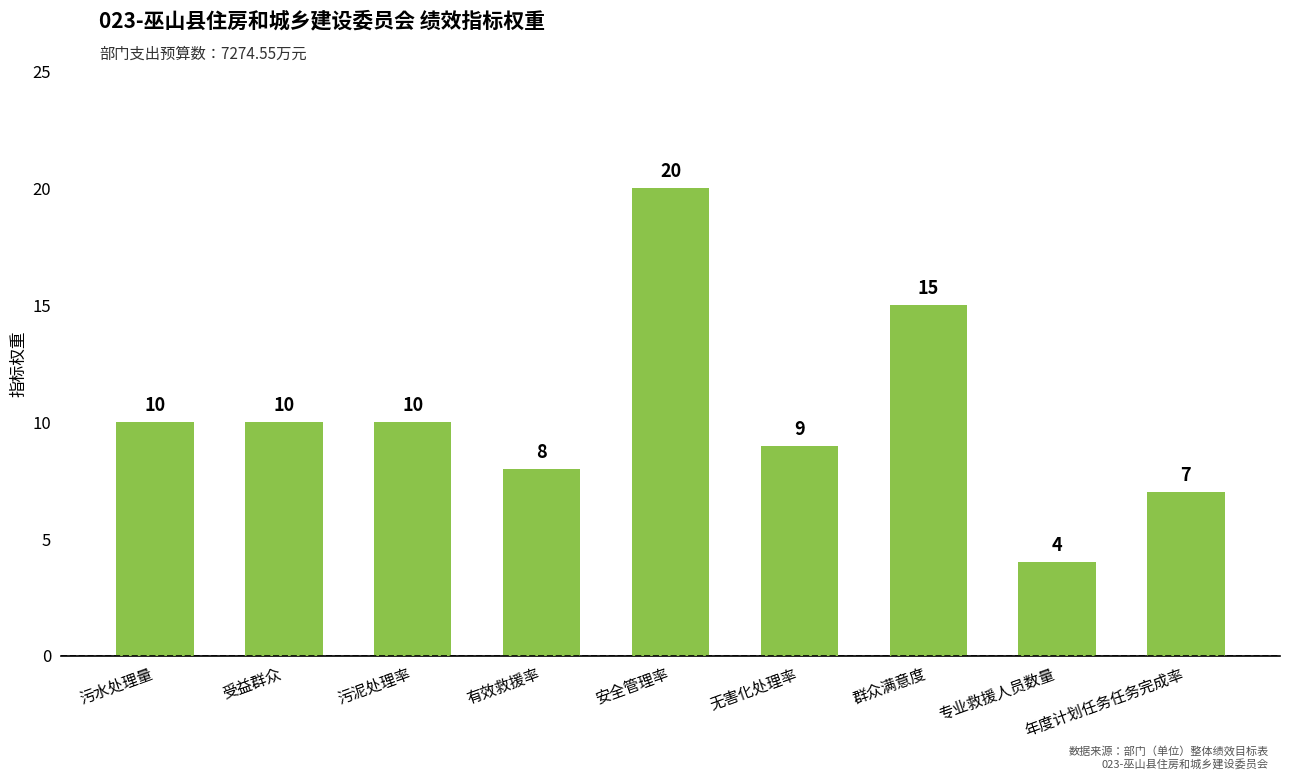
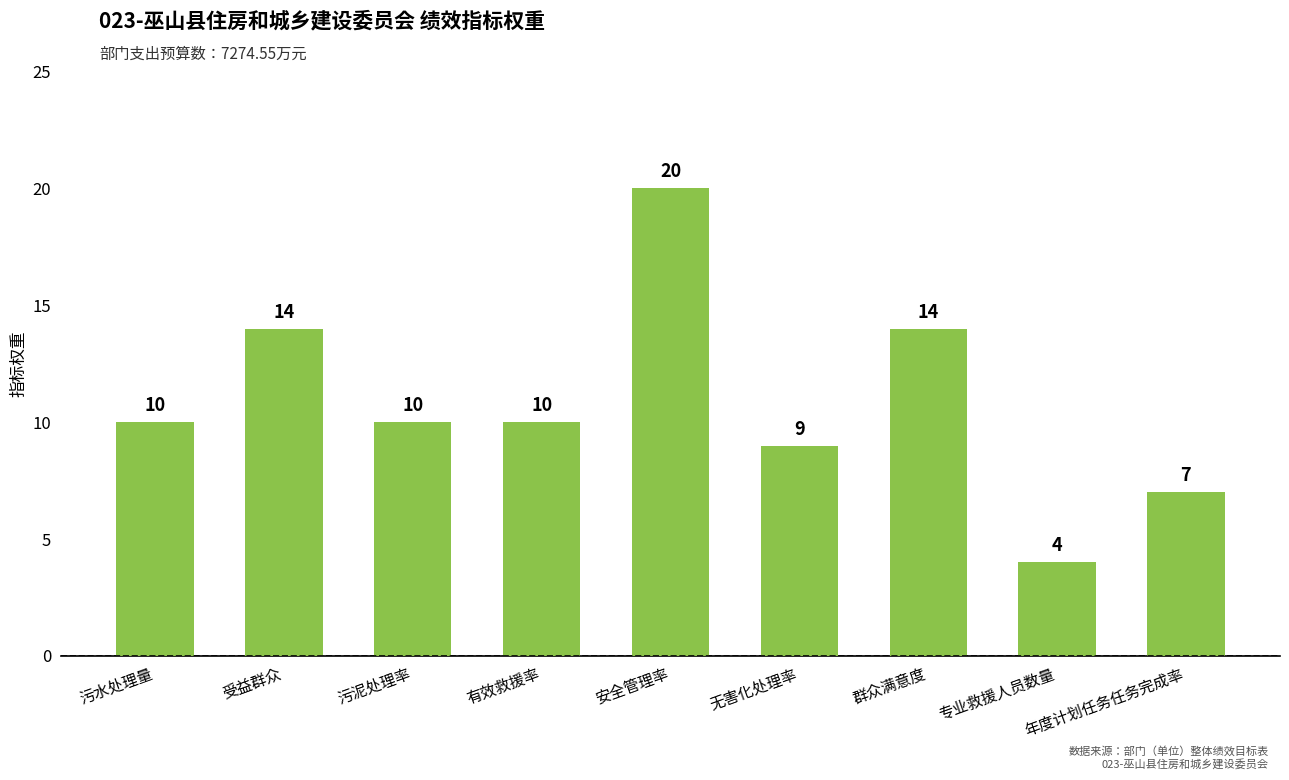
受益群众: 10 -> 14
有效救援率: 8 -> 10
群众满意度: 15 -> 14
